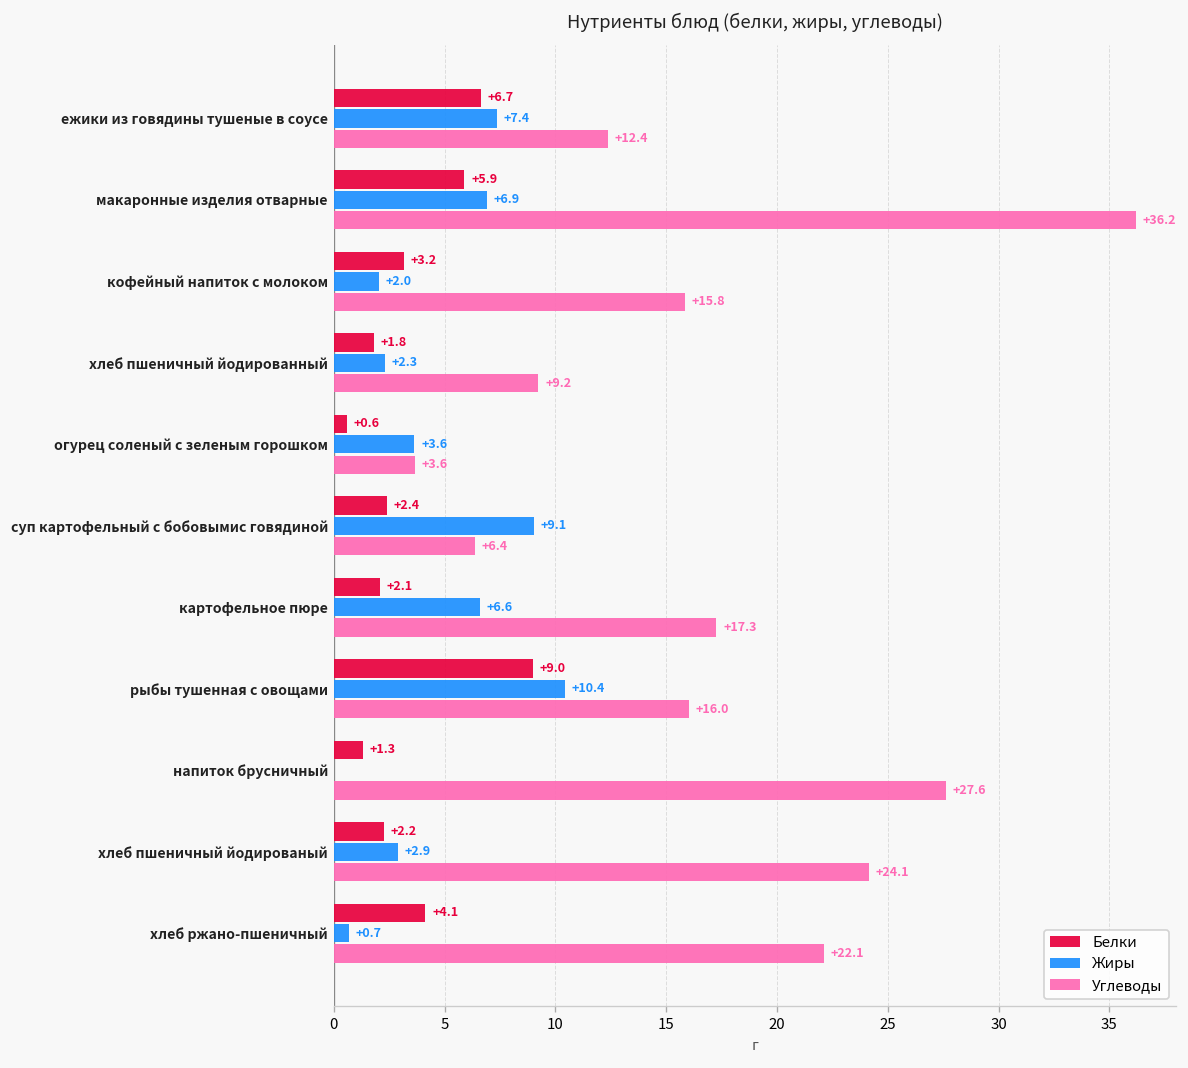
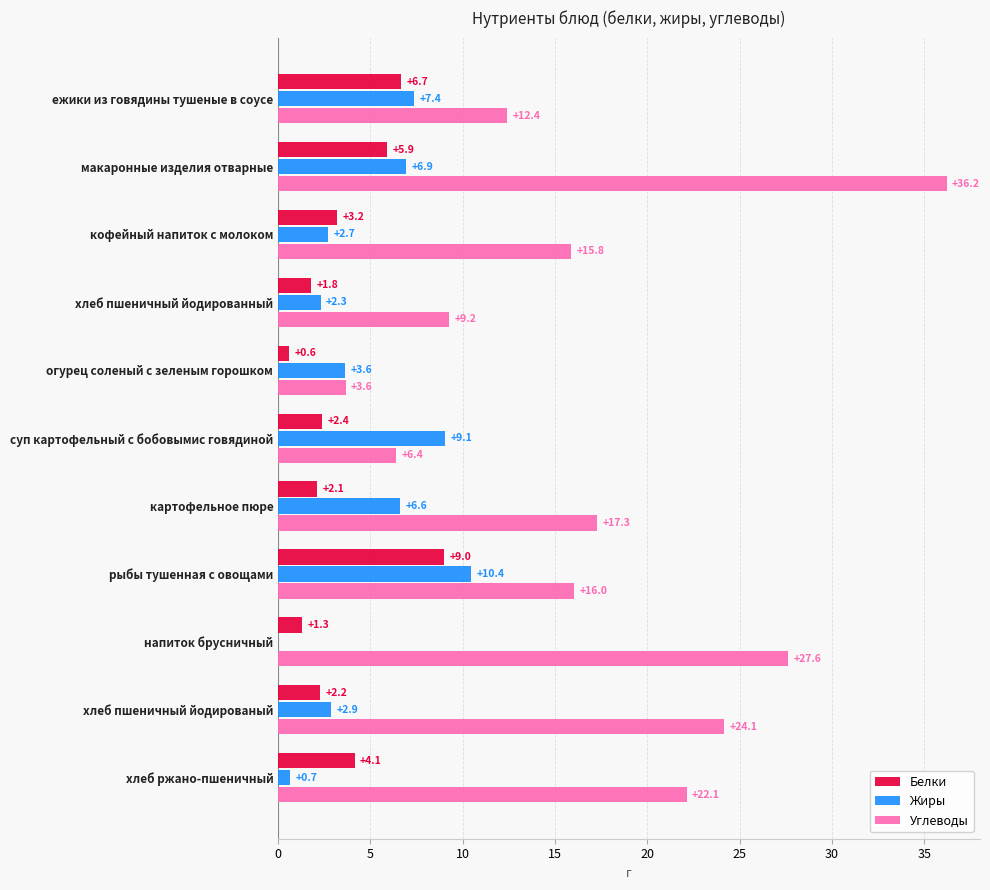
Жиры, кофейный напиток с молоком: +2.0 -> +2.7
